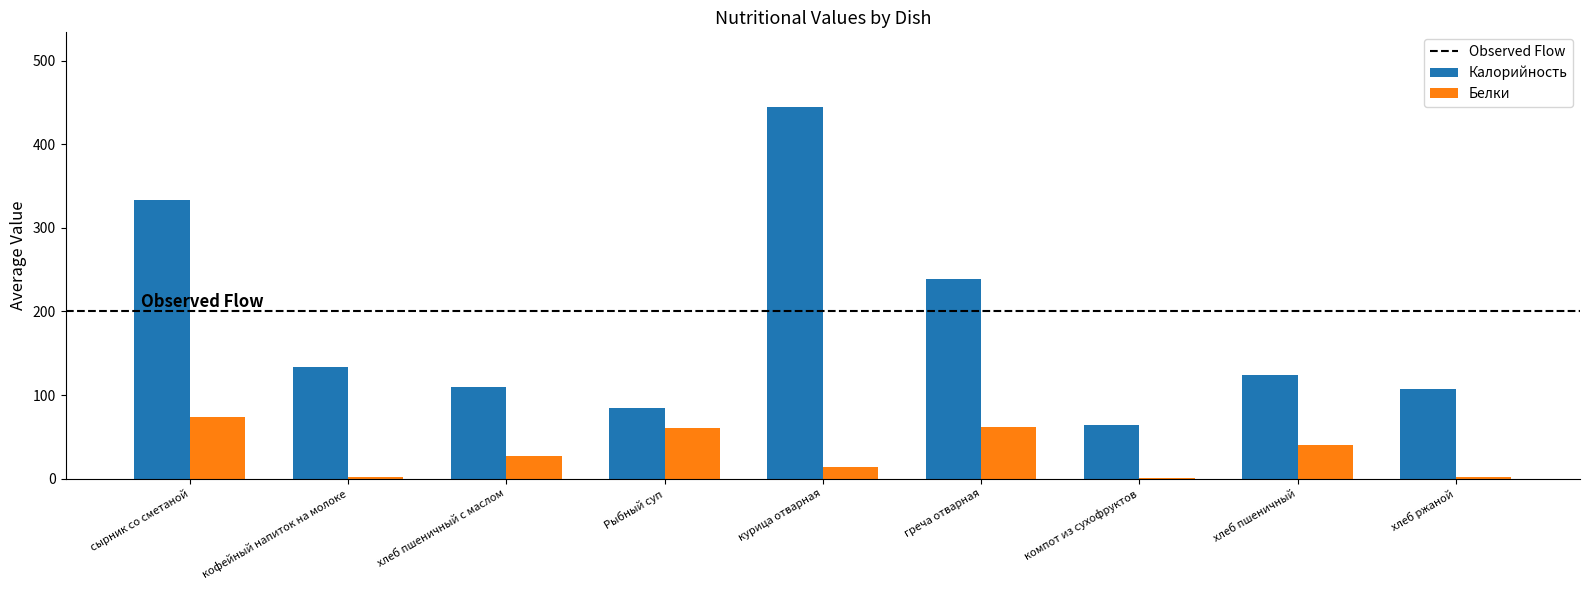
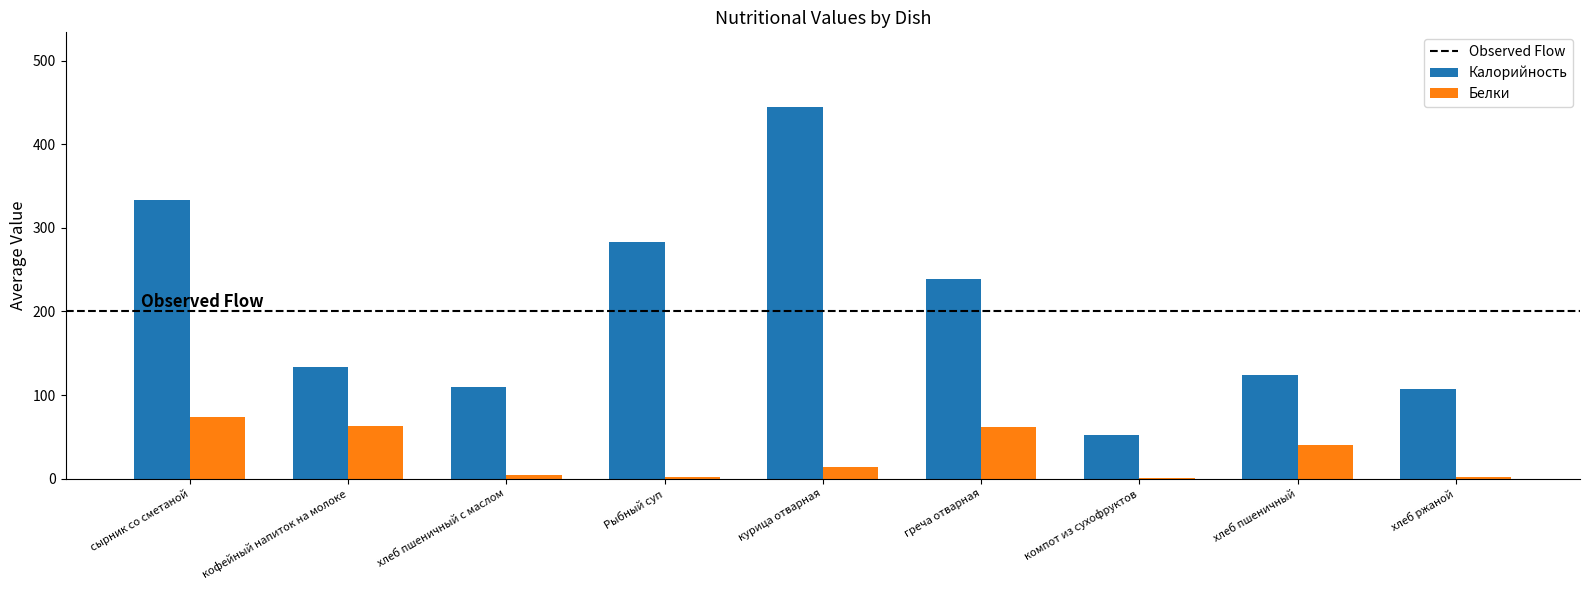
Белки, кофейный напиток на молоке: 0 -> 60
Белки, хлеб пшеничный с маслом: 30 -> 0
Калорийность, Рыбный суп: 80 -> 280
Белки, Рыбный суп: 60 -> 0
Калорийность, компот из сухофруктов: 60 -> 50
